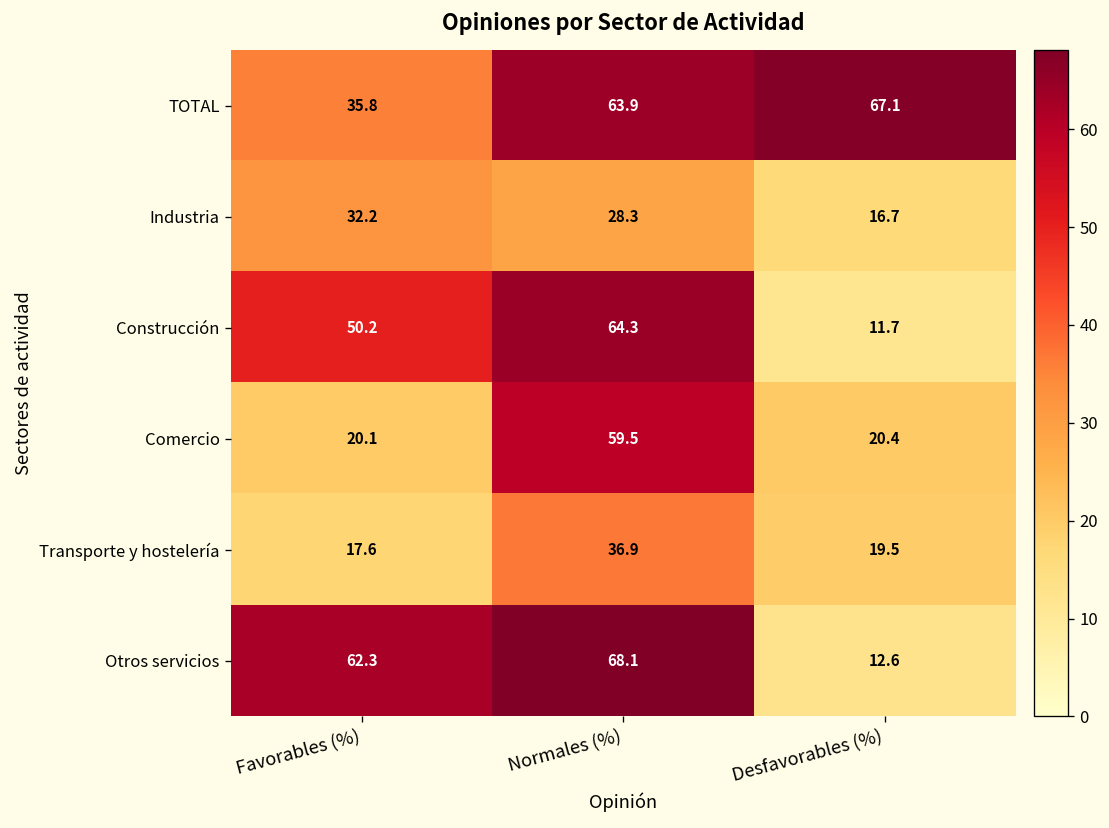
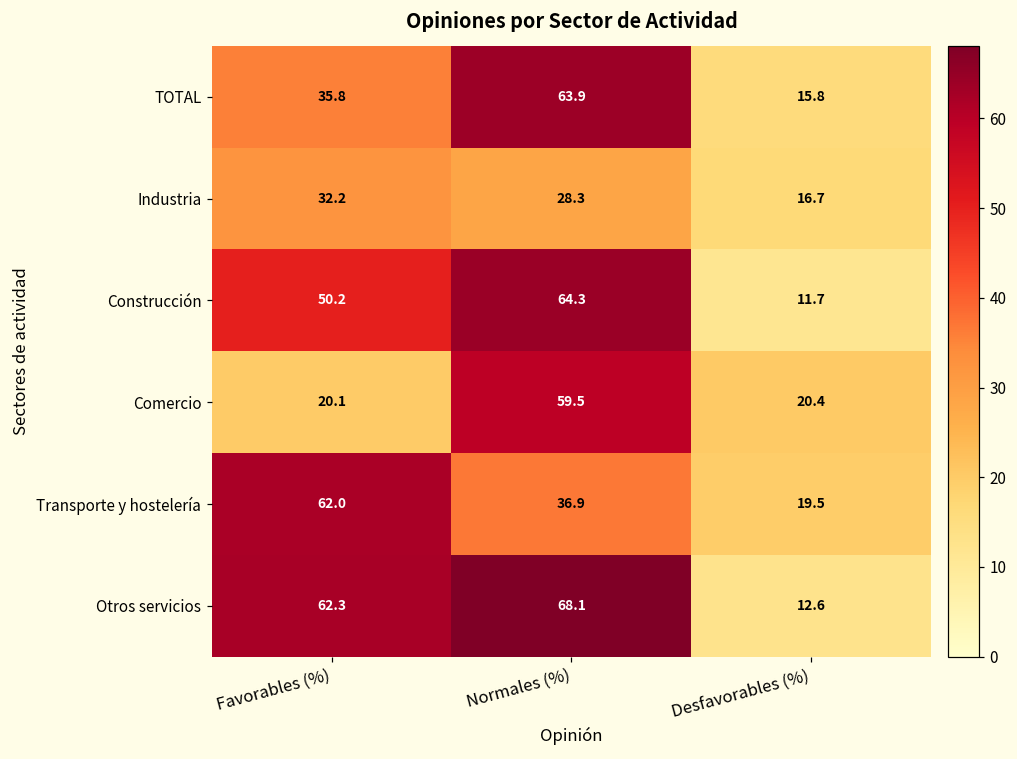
TOTAL, Desfavorables (%): 67.1 -> 15.8
Transporte y hostelería, Favorables (%): 17.6 -> 62.0
